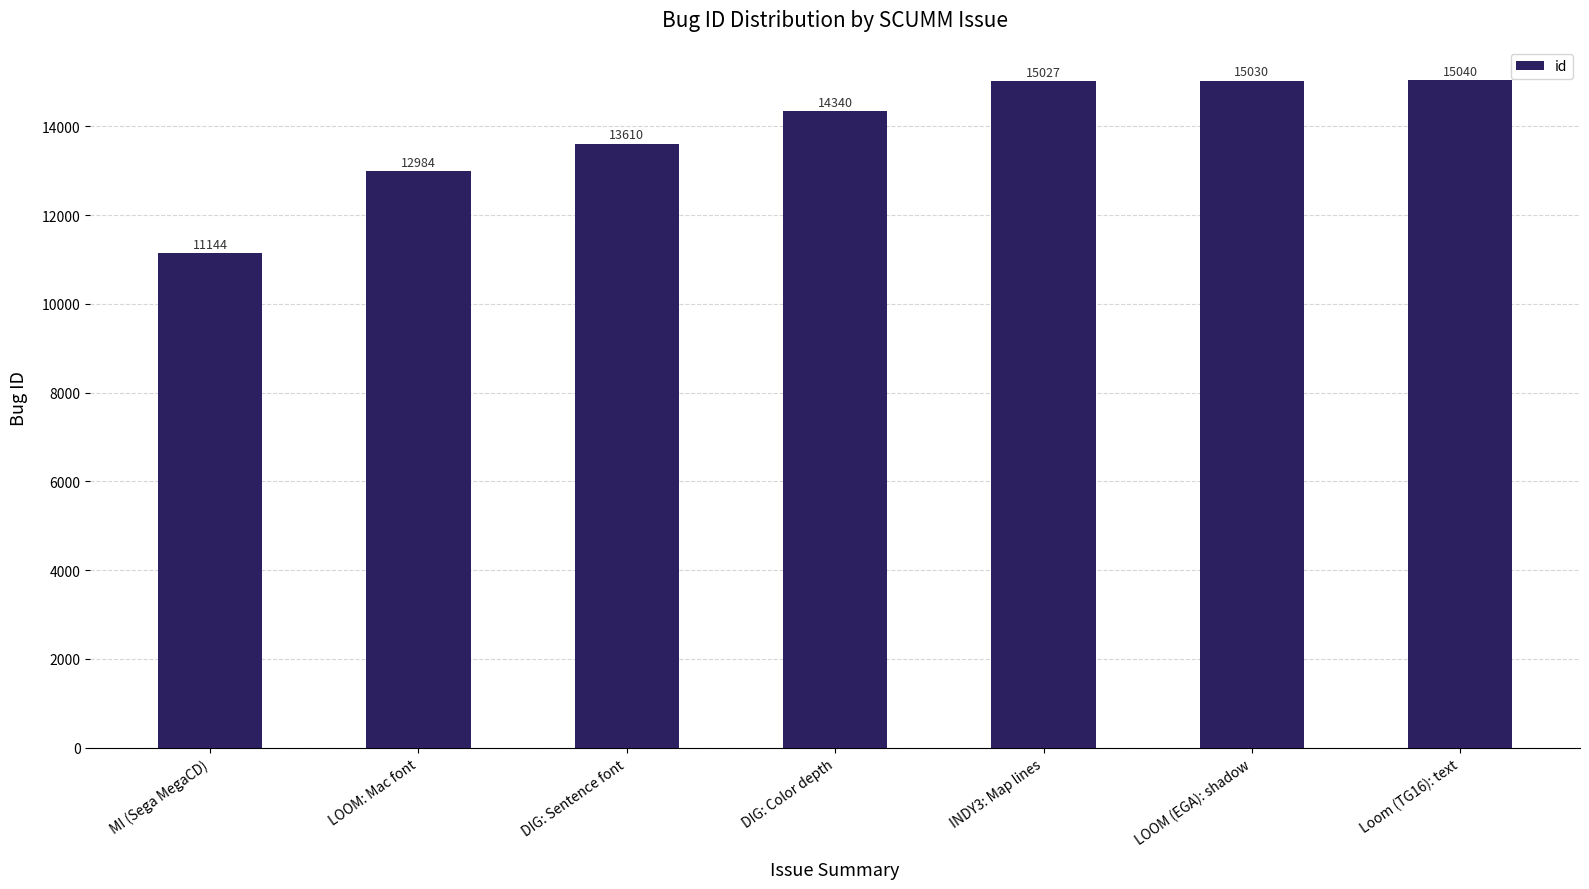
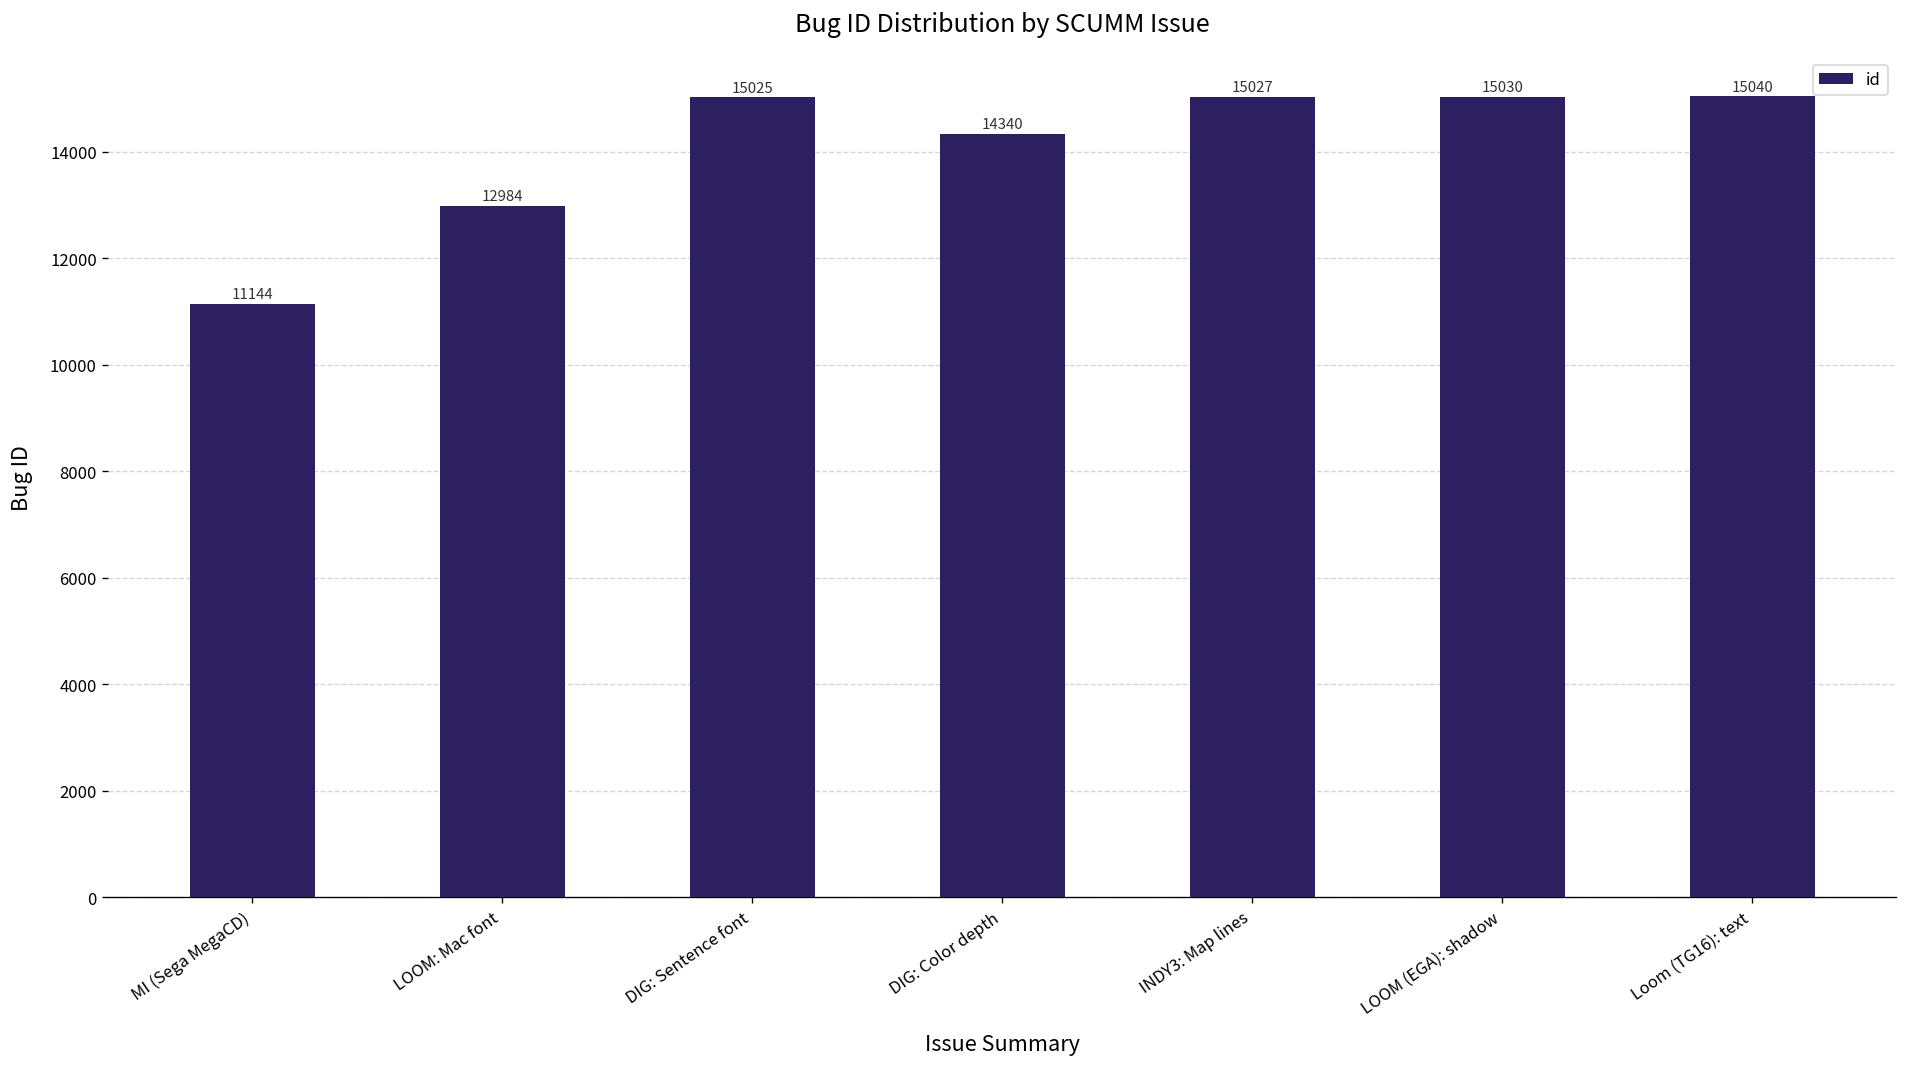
DIG: Sentence font: 13610 -> 15025
